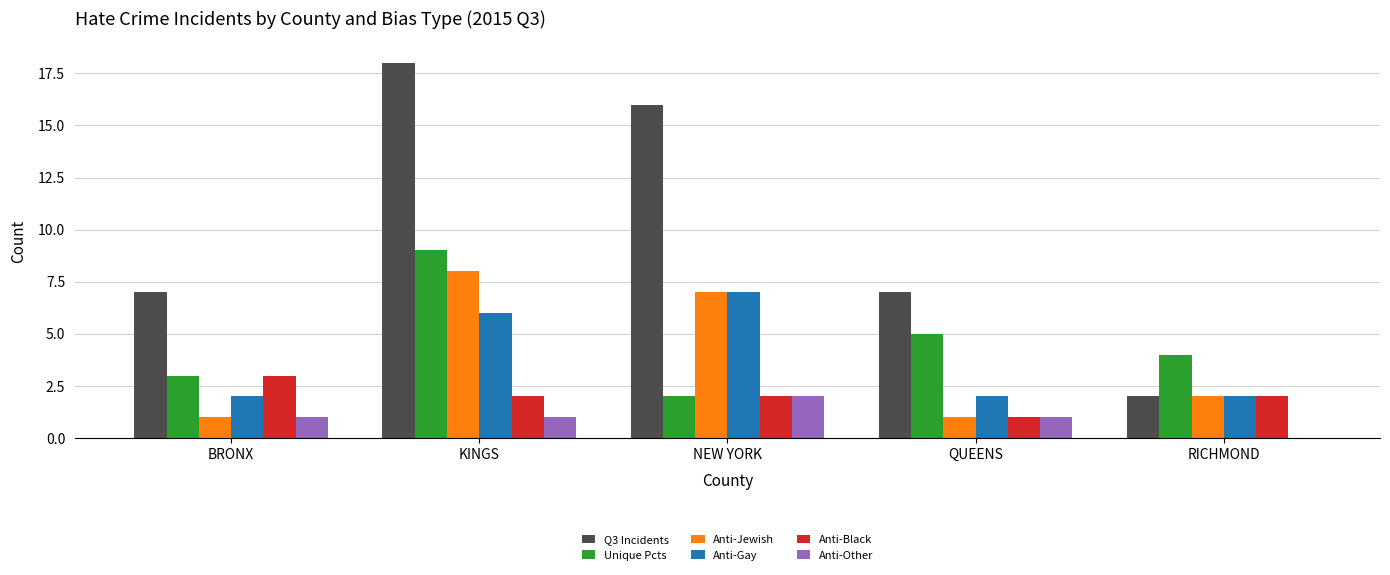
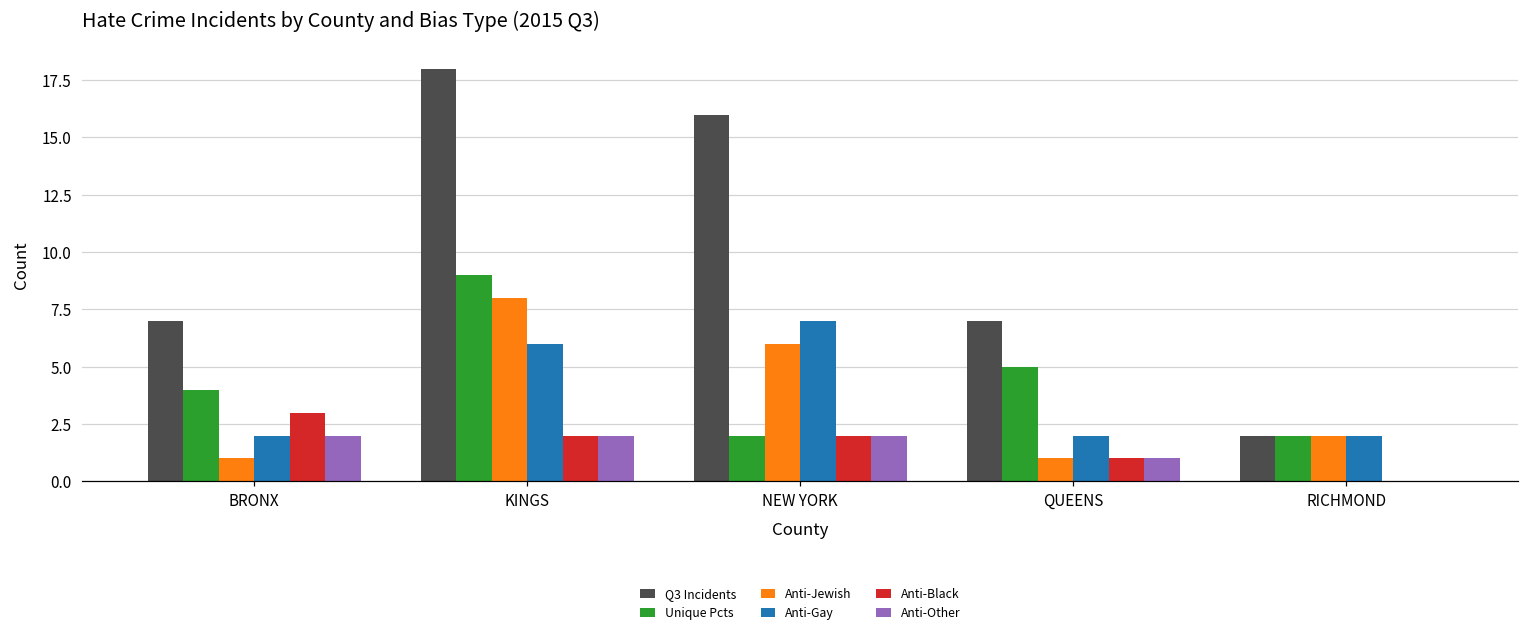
Unique Pcts, BRONX: 3 -> 4
Anti-Other, BRONX: 1 -> 2
Anti-Other, KINGS: 1 -> 2
Anti-Jewish, NEW YORK: 7 -> 6
Unique Pcts, RICHMOND: 4 -> 2
Anti-Black, RICHMOND: 2 -> 0
